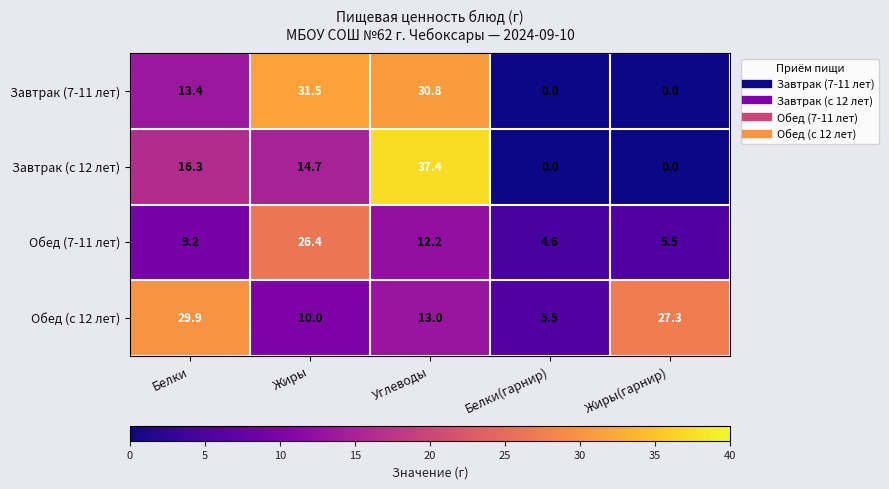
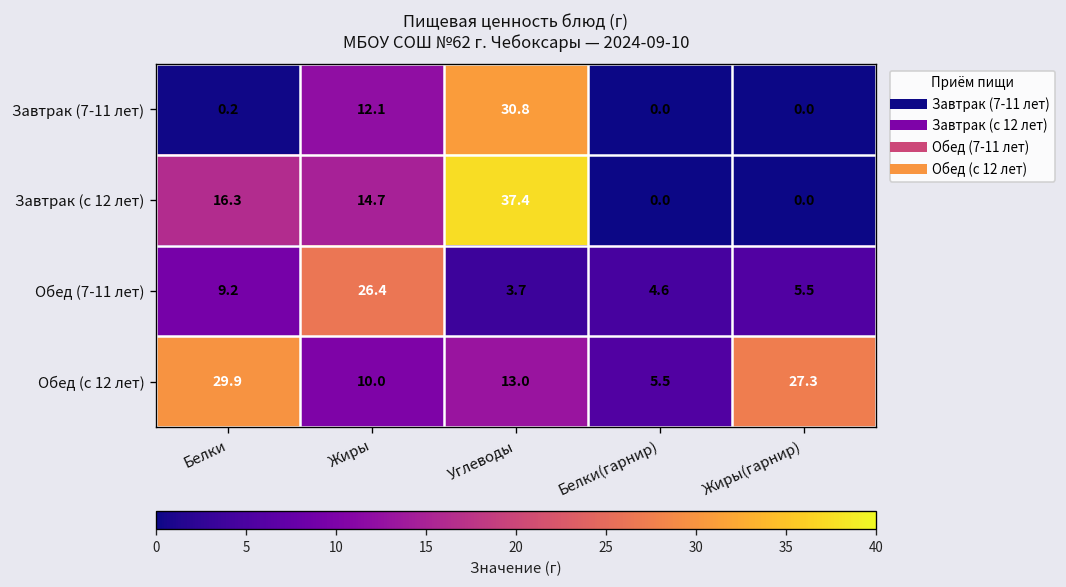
Завтрак (7-11 лет), Белки: 13.4 -> 0.2
Завтрак (7-11 лет), Жиры: 31.5 -> 12.1
Обед (7-11 лет), Углеводы: 12.2 -> 3.7
